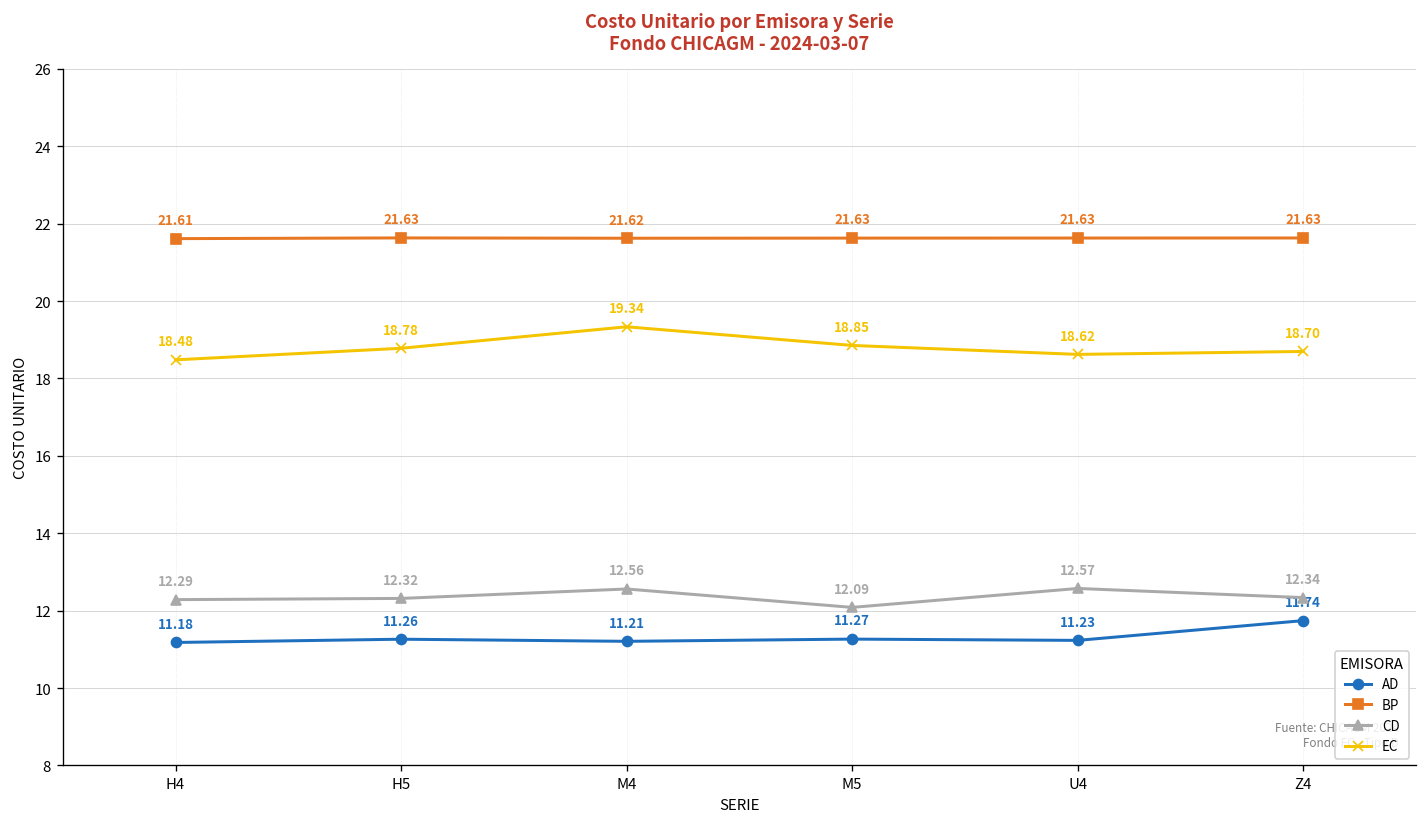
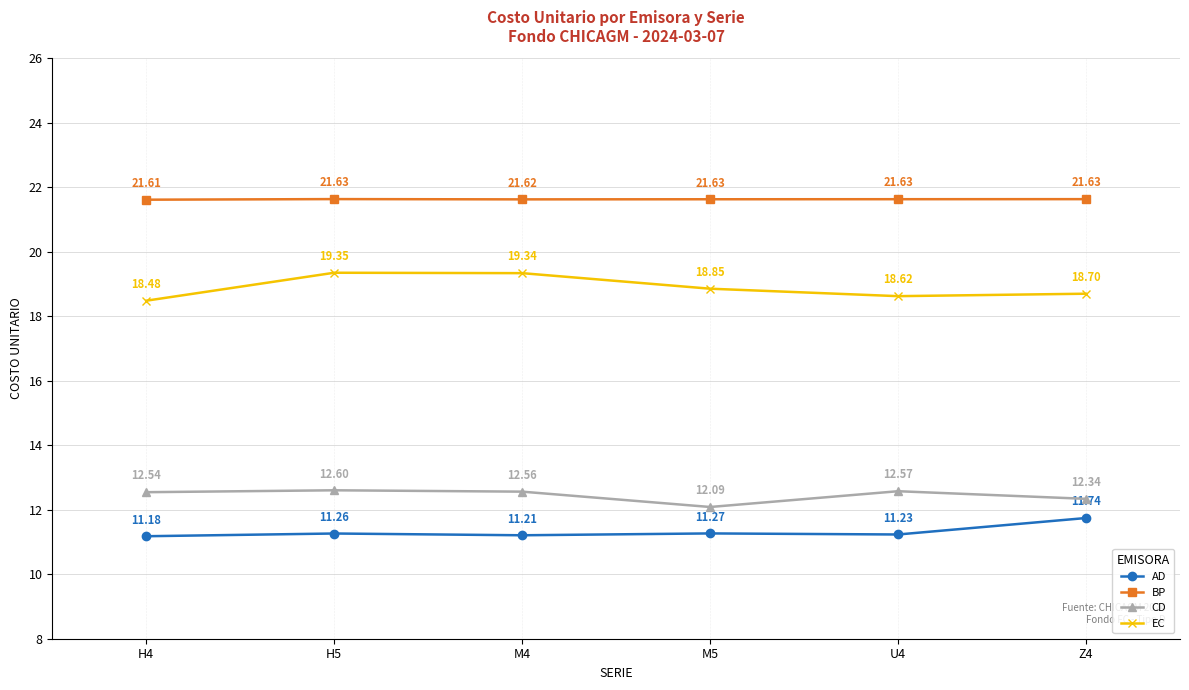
CD, H4: 12.29 -> 12.54
CD, H5: 12.32 -> 12.60
EC, H5: 18.78 -> 19.35
